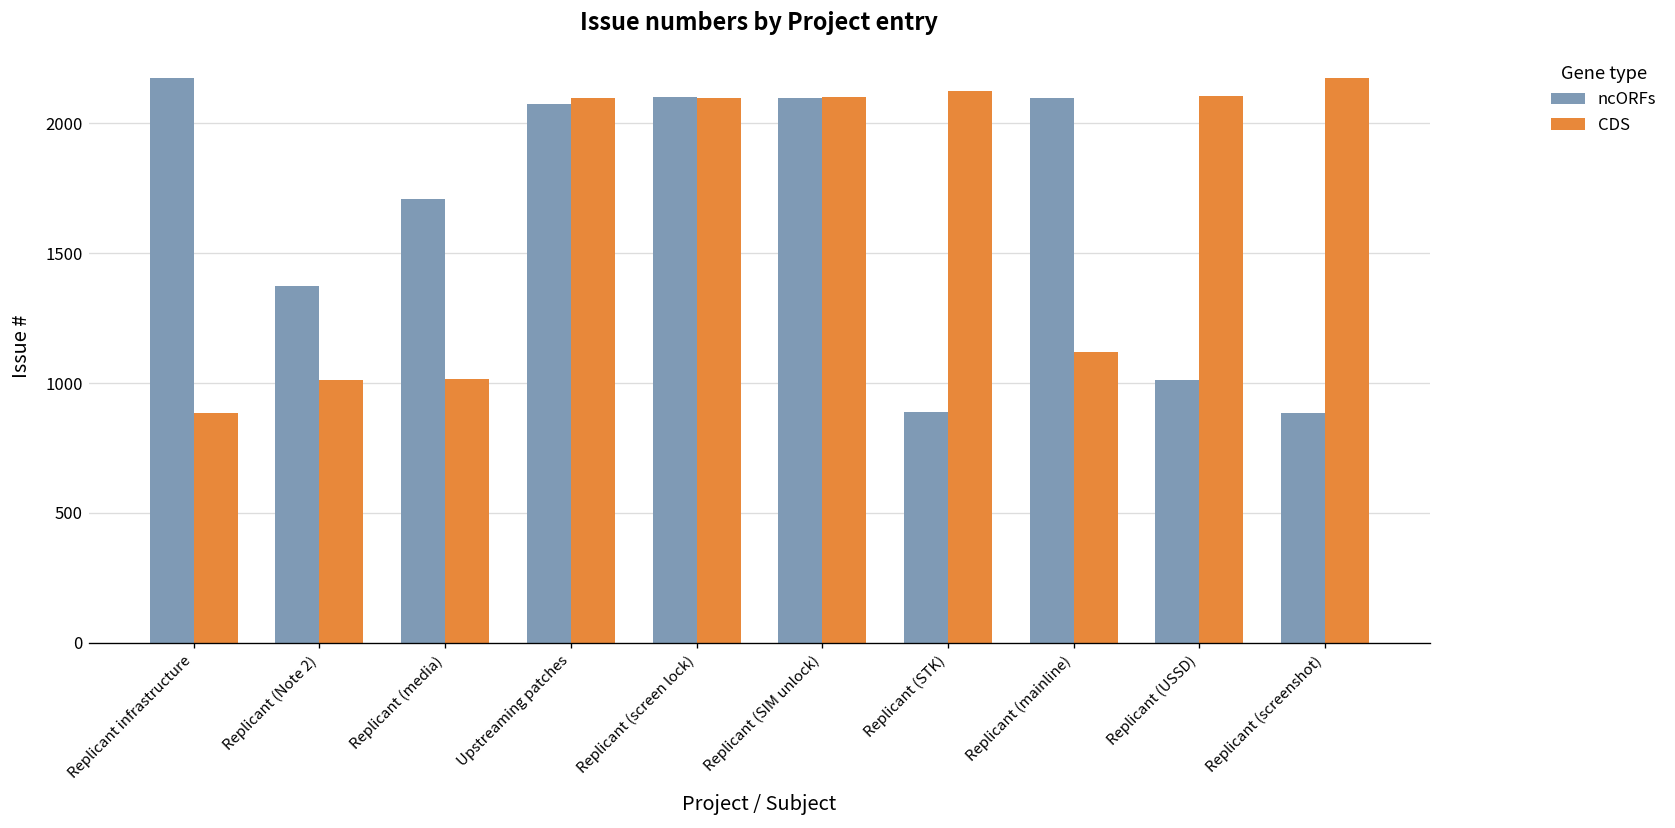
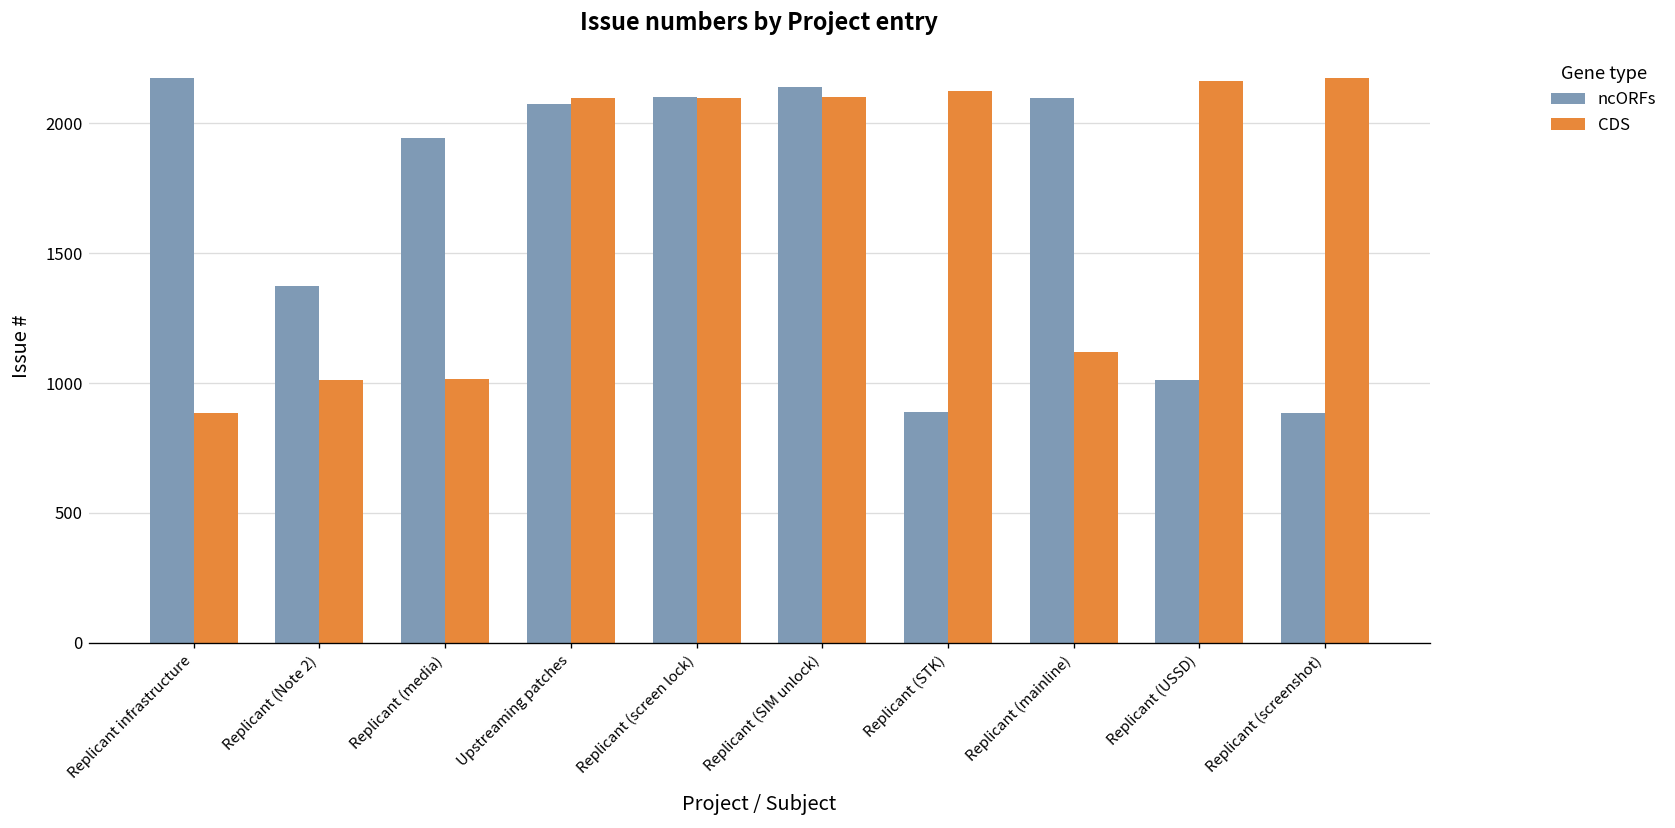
ncORFs, Replicant (media): 1710 -> 1940
ncORFs, Replicant (SIM unlock): 2100 -> 2140
CDS, Replicant (USSD): 2110 -> 2160
